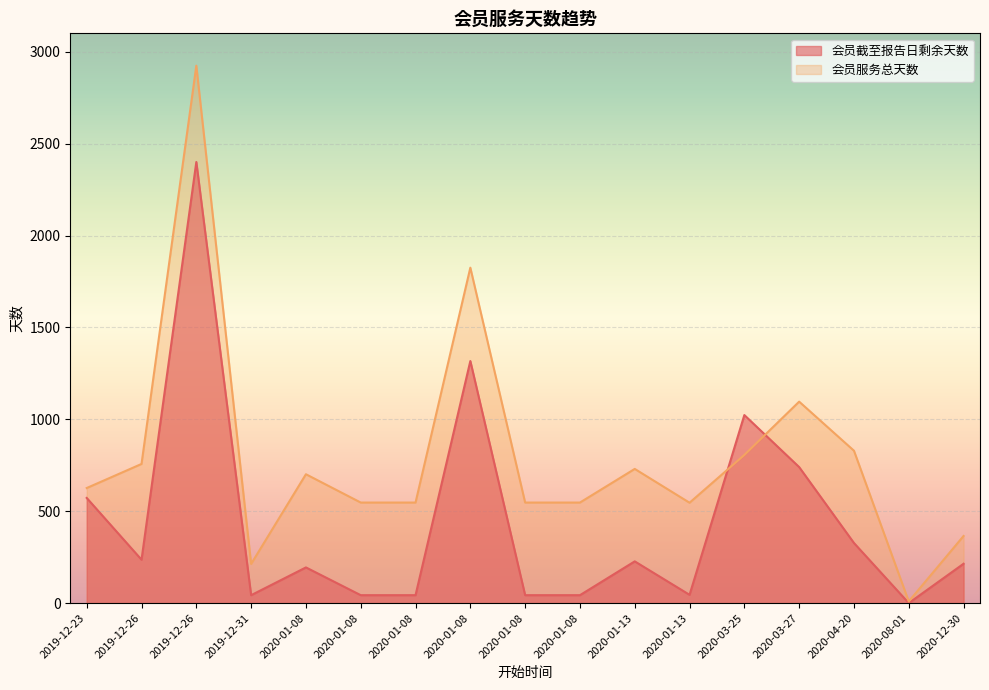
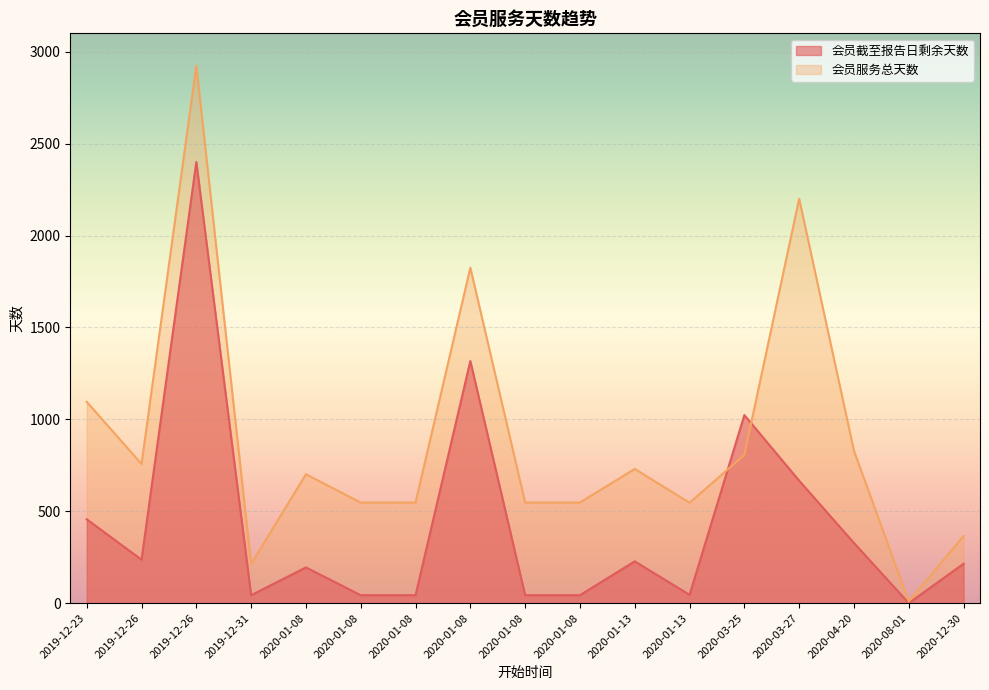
会员截至报告日剩余天数, 2019-12-23: 570 -> 460
会员服务总天数, 2019-12-23: 630 -> 1100
会员截至报告日剩余天数, 2020-03-27: 740 -> 670
会员服务总天数, 2020-03-27: 1100 -> 2200
